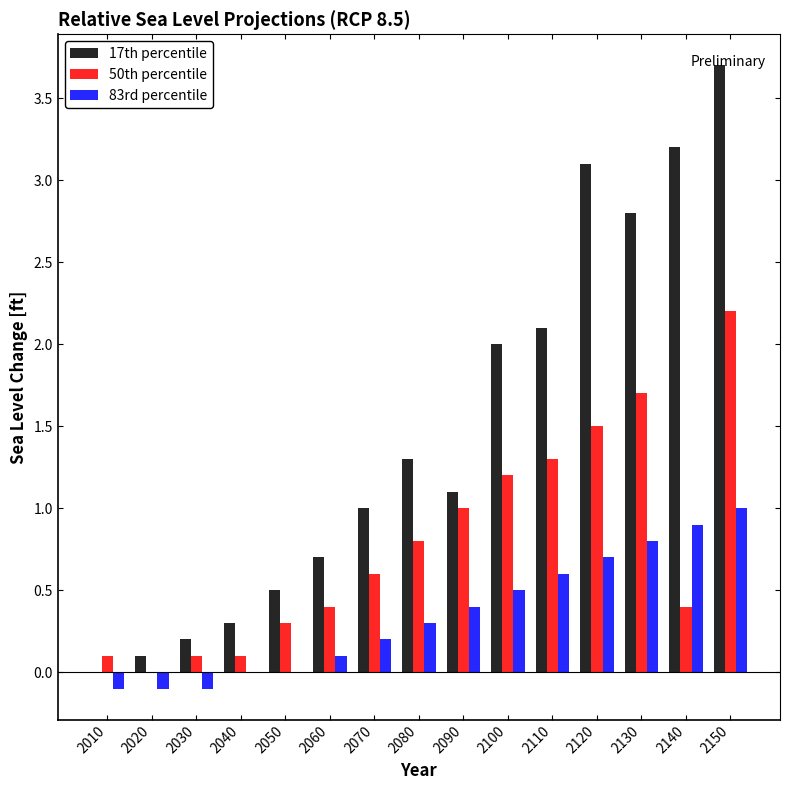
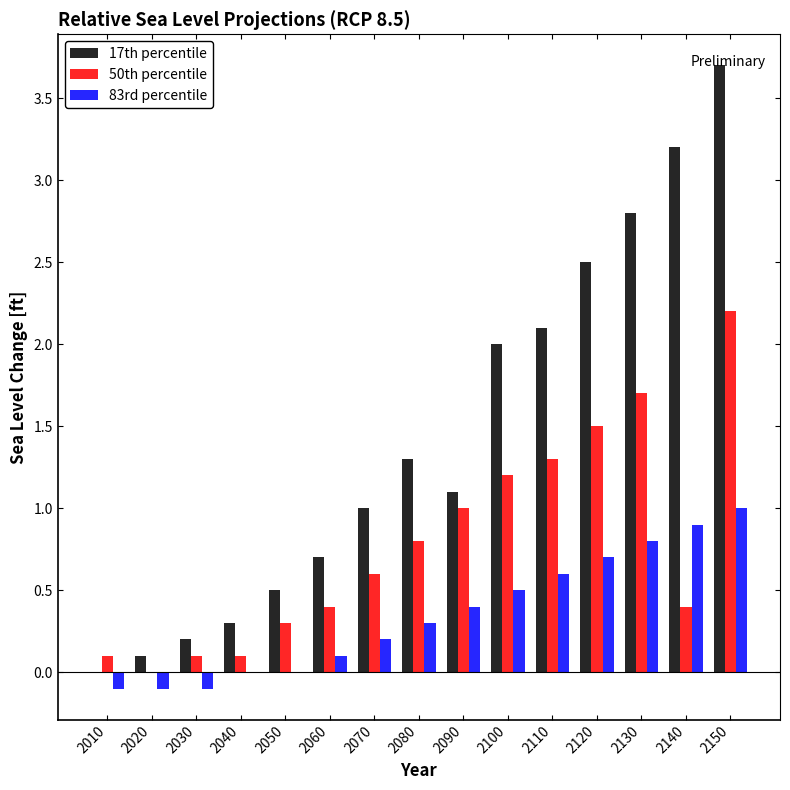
17th percentile, 2120: 3.1 -> 2.5
